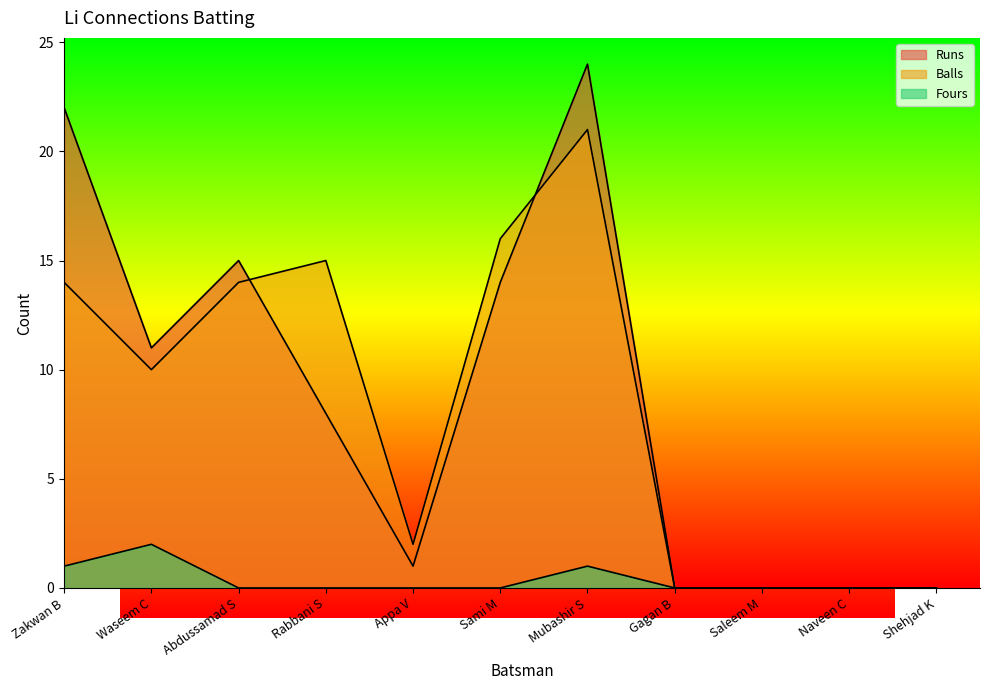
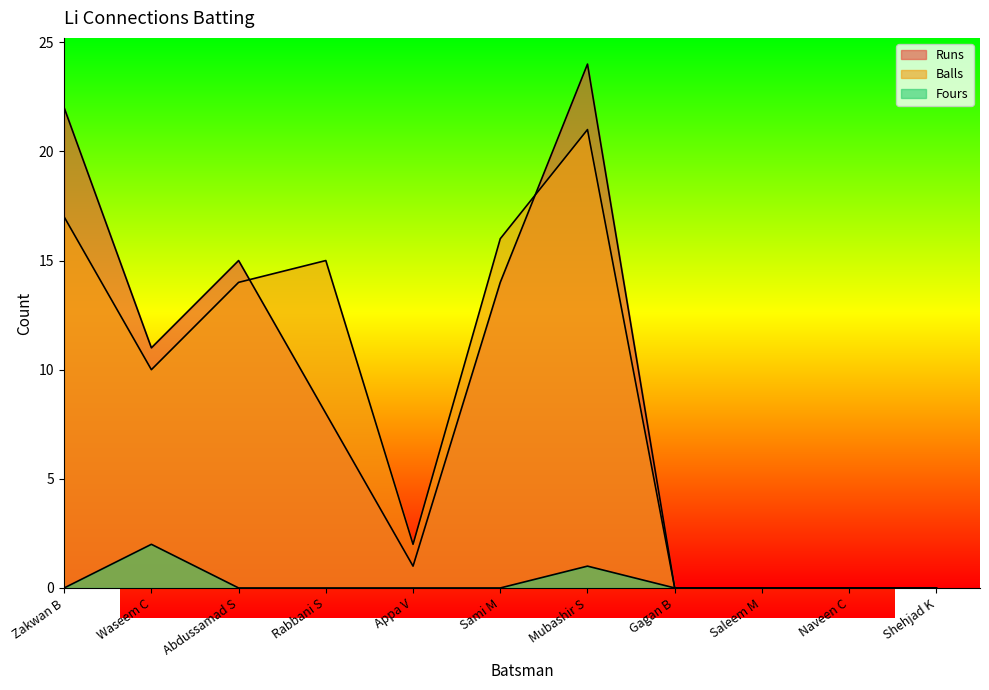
Balls, Zakwan B: 14 -> 17
Fours, Zakwan B: 1 -> 0
